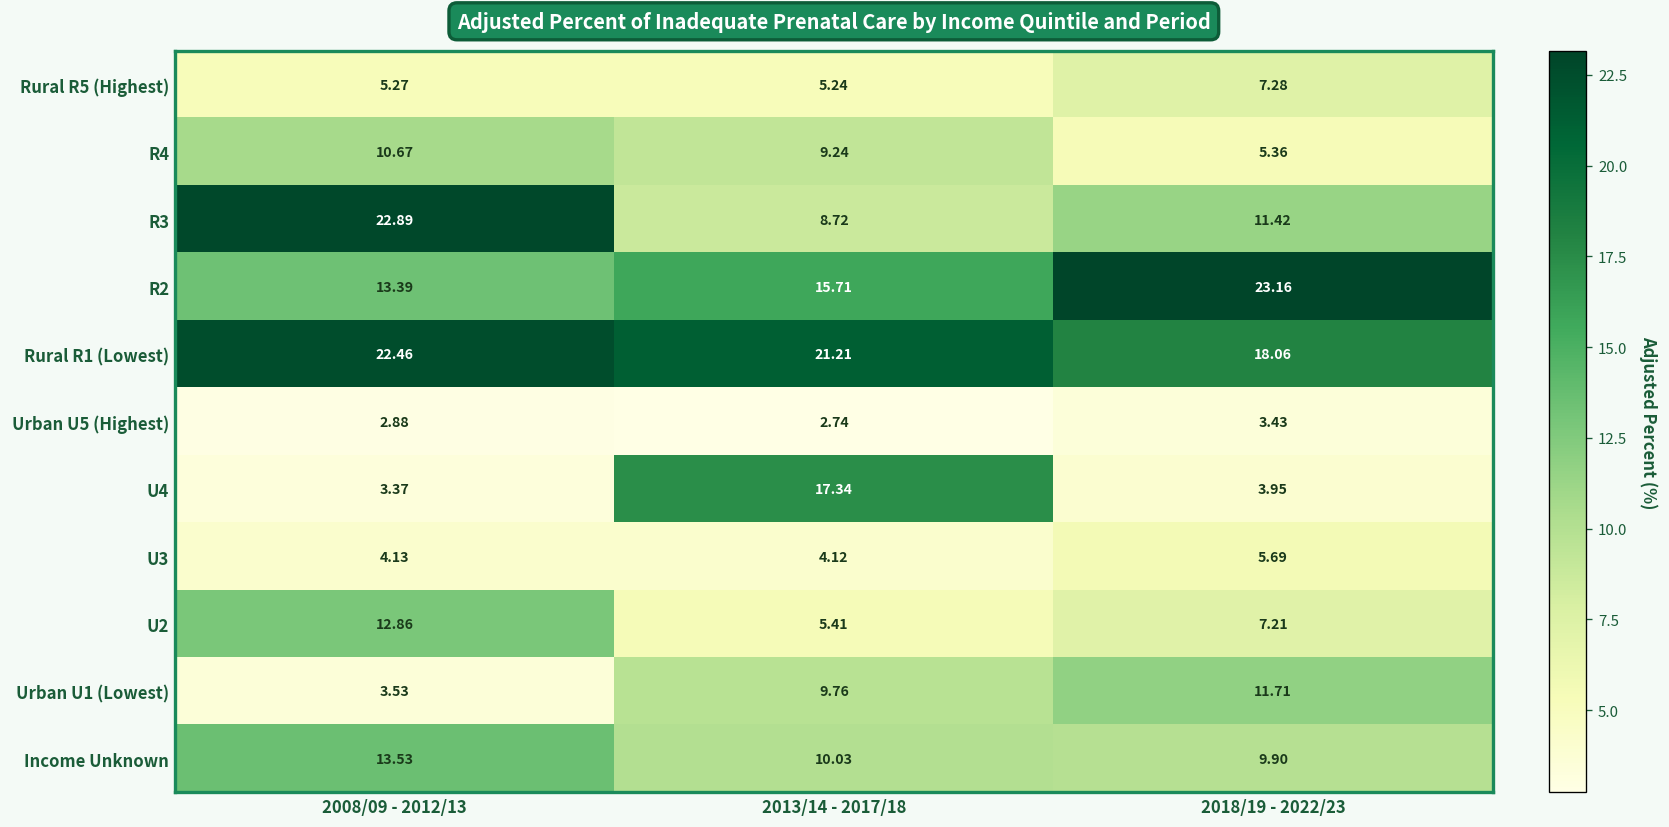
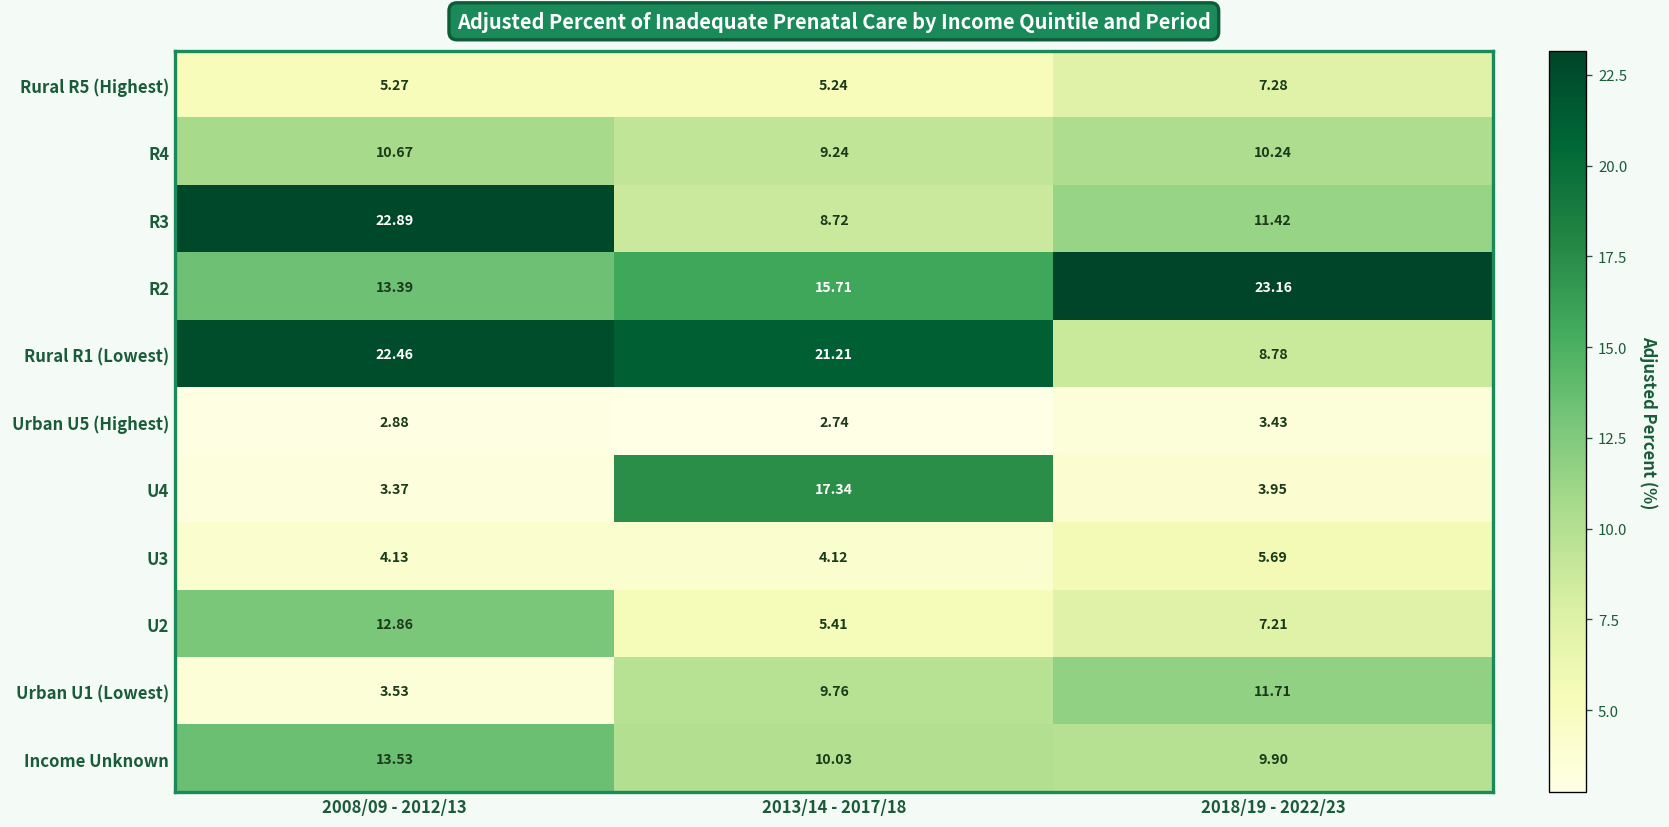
R4, 2018/19 - 2022/23: 5.36 -> 10.24
Rural R1 (Lowest), 2018/19 - 2022/23: 18.06 -> 8.78
